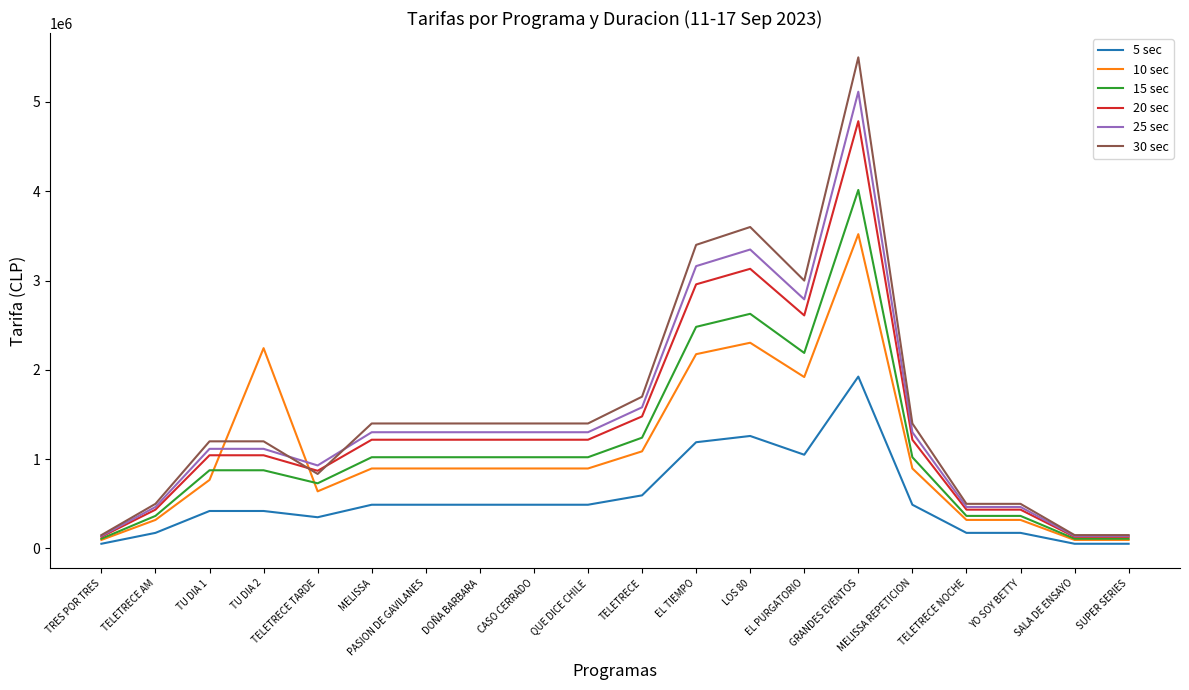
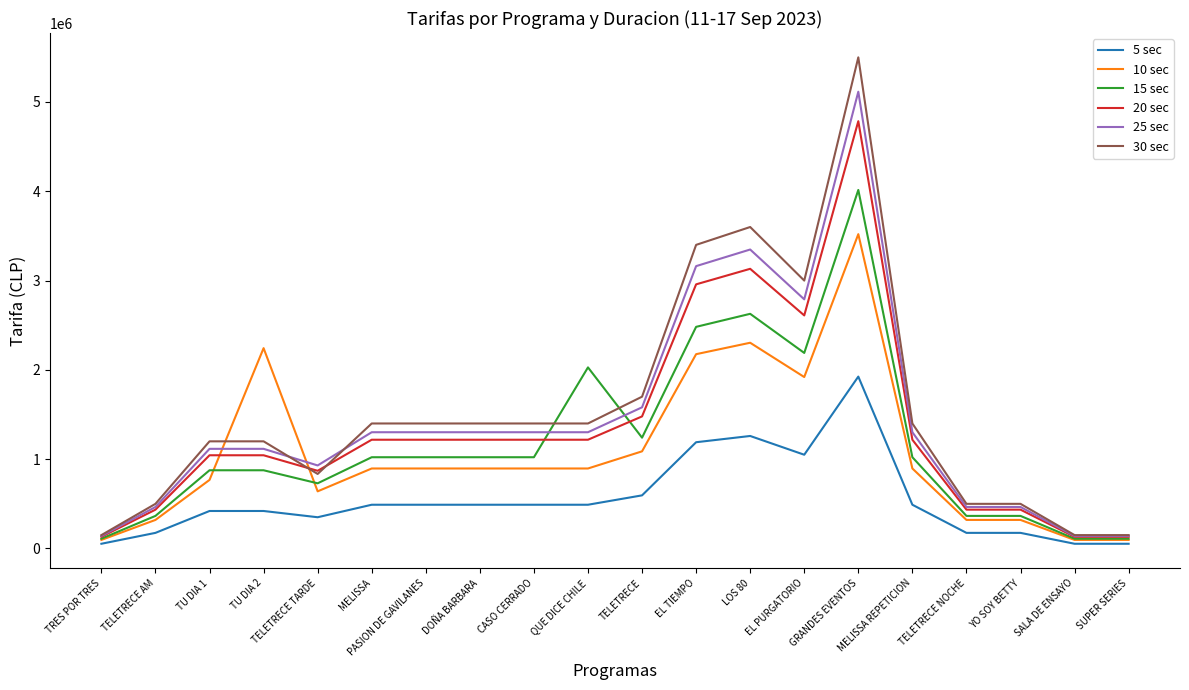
15 sec, QUE DICE CHILE: 1000000 -> 2000000
